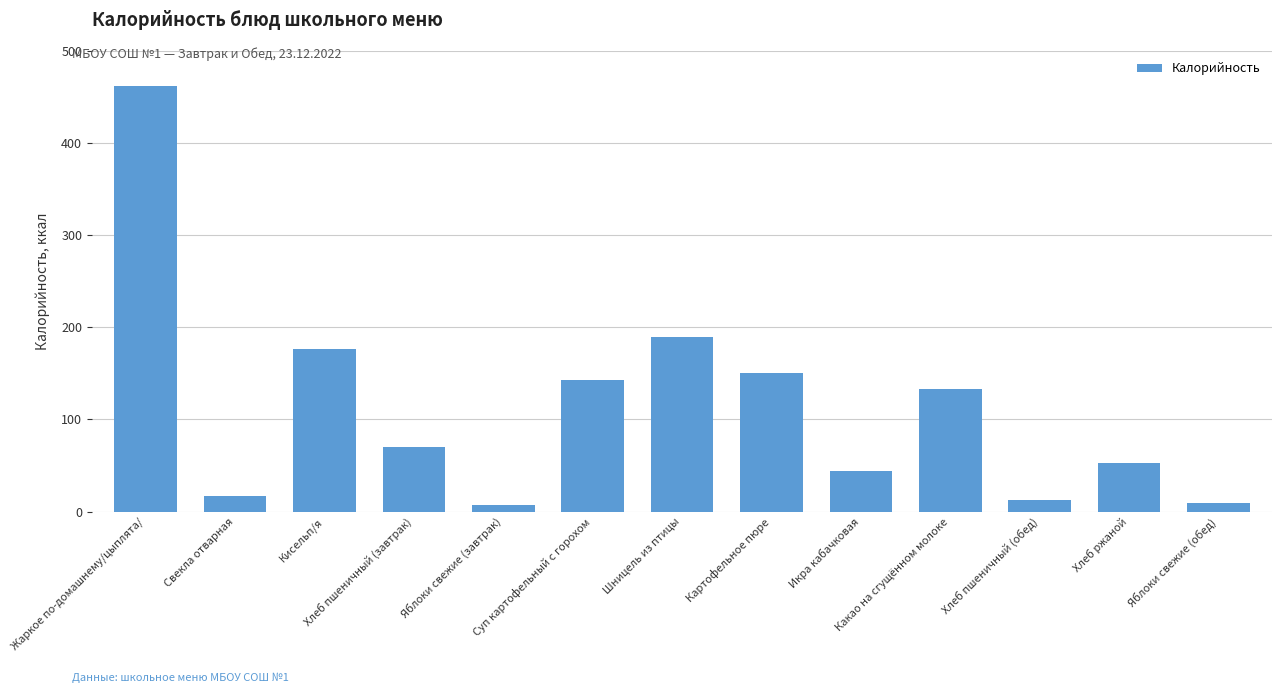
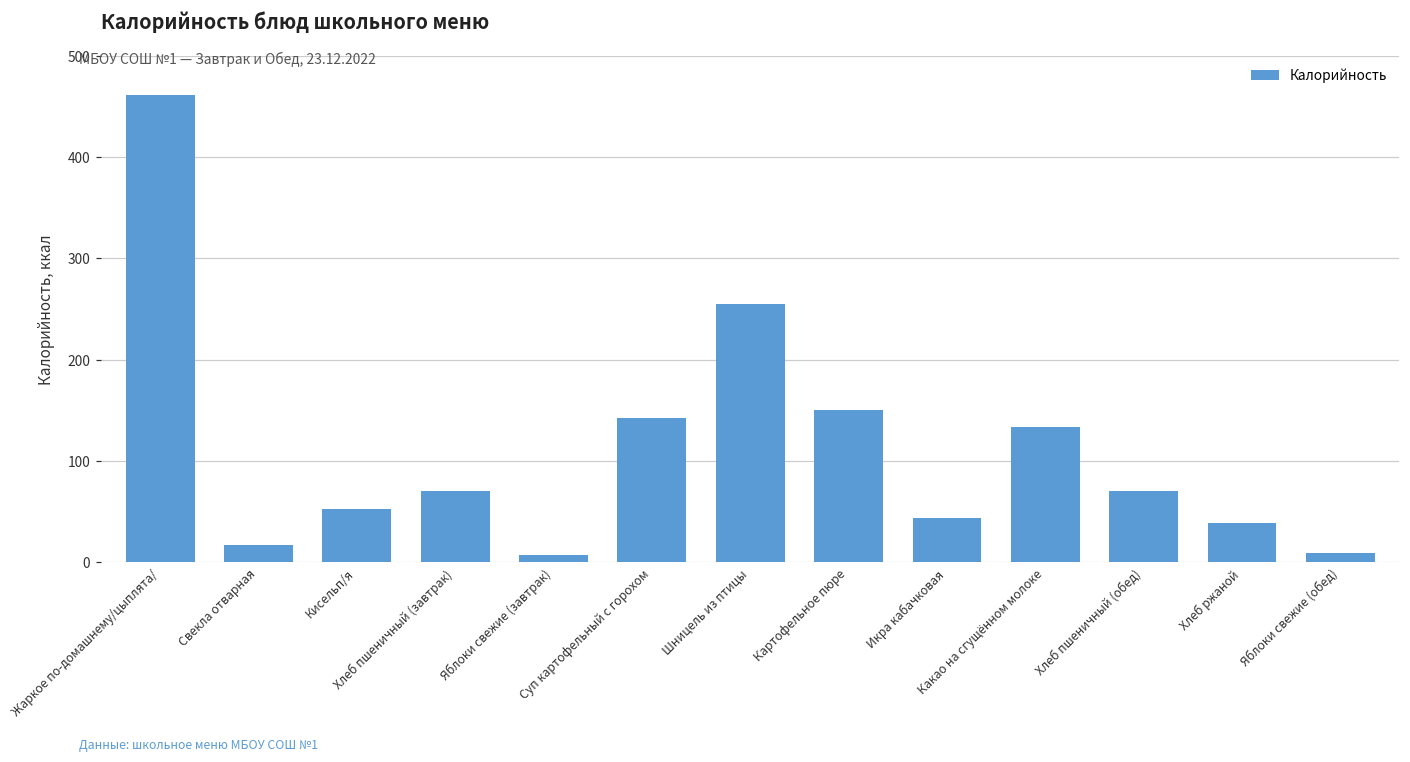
Кисельп/я: 180 -> 50
Шницель из птицы: 190 -> 260
Хлеб пшеничный (обед): 10 -> 70
Хлеб ржаной: 50 -> 40
